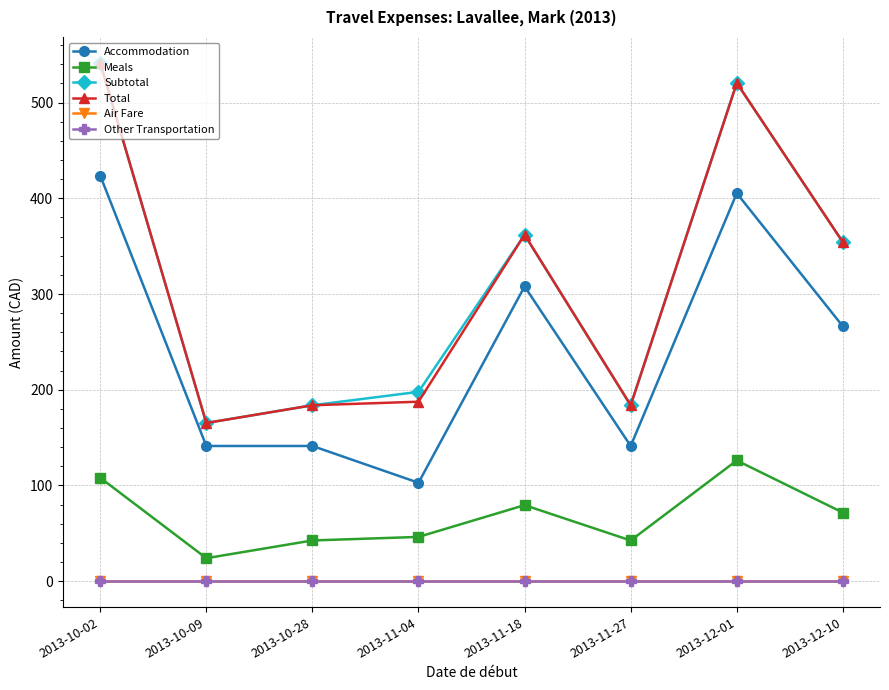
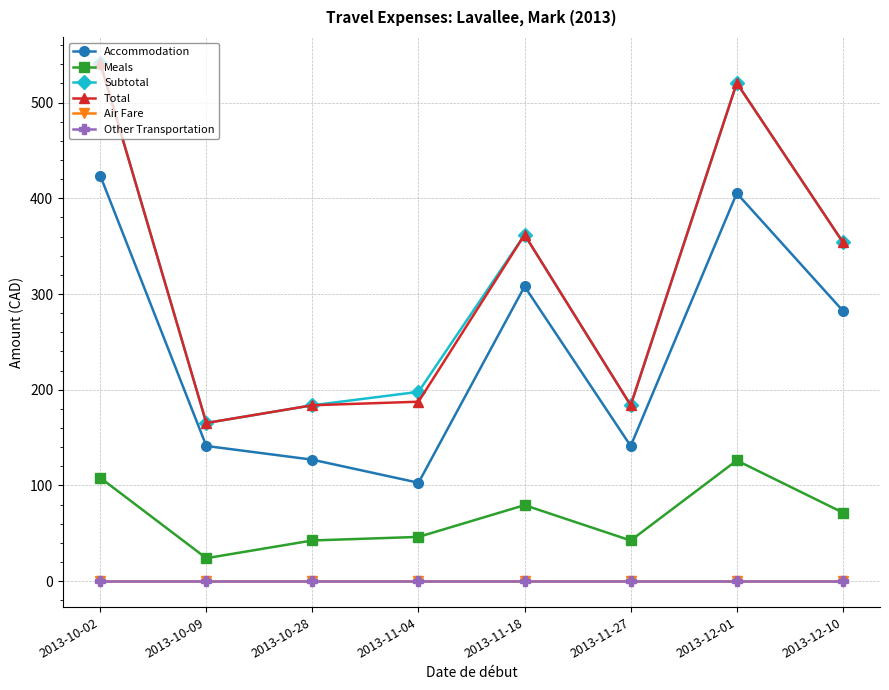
Accommodation, 2013-10-28: 140 -> 130
Accommodation, 2013-12-10: 270 -> 280
